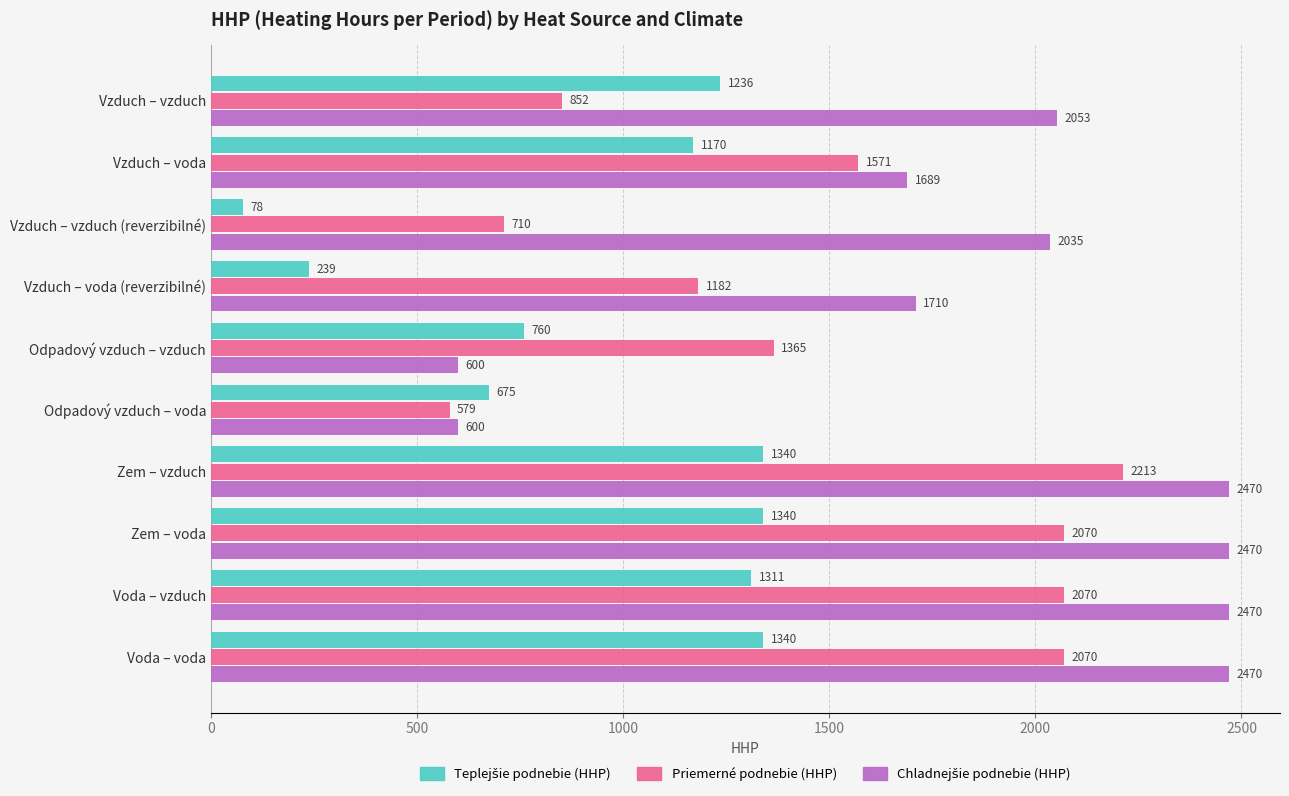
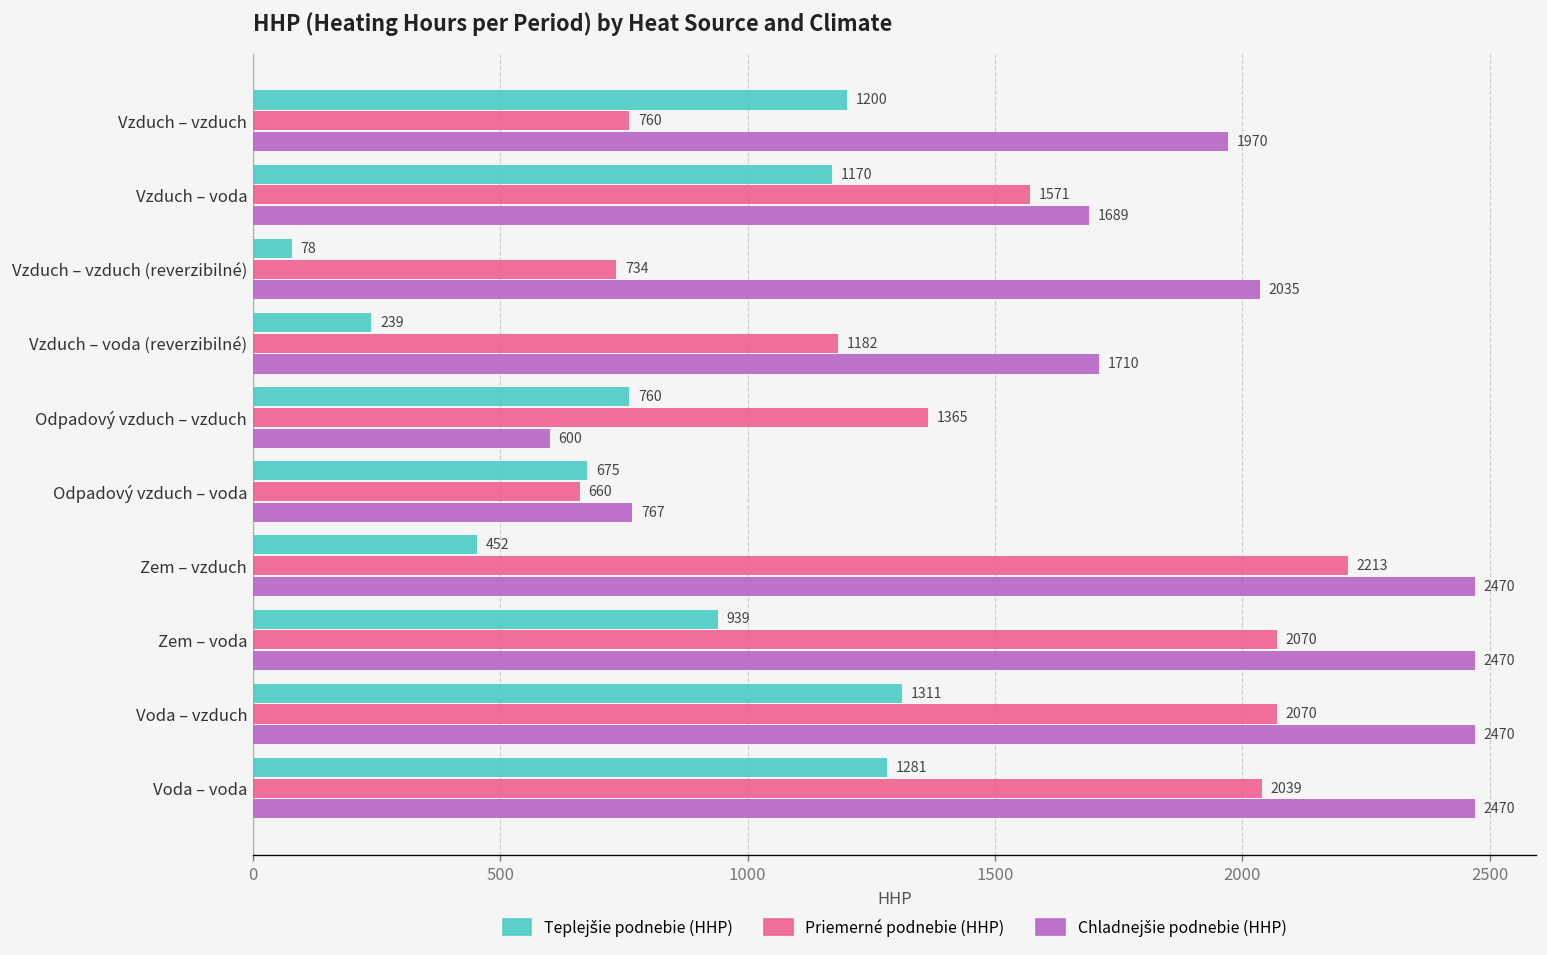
Teplejšie podnebie (HHP), Vzduch – vzduch: 1236 -> 1200
Priemerné podnebie (HHP), Vzduch – vzduch: 852 -> 760
Chladnejšie podnebie (HHP), Vzduch – vzduch: 2053 -> 1970
Priemerné podnebie (HHP), Vzduch – vzduch (reverzibilné): 710 -> 734
Priemerné podnebie (HHP), Odpadový vzduch – voda: 579 -> 660
Chladnejšie podnebie (HHP), Odpadový vzduch – voda: 600 -> 767
Teplejšie podnebie (HHP), Zem – vzduch: 1340 -> 452
Teplejšie podnebie (HHP), Zem – voda: 1340 -> 939
Teplejšie podnebie (HHP), Voda – voda: 1340 -> 1281
Priemerné podnebie (HHP), Voda – voda: 2070 -> 2039
